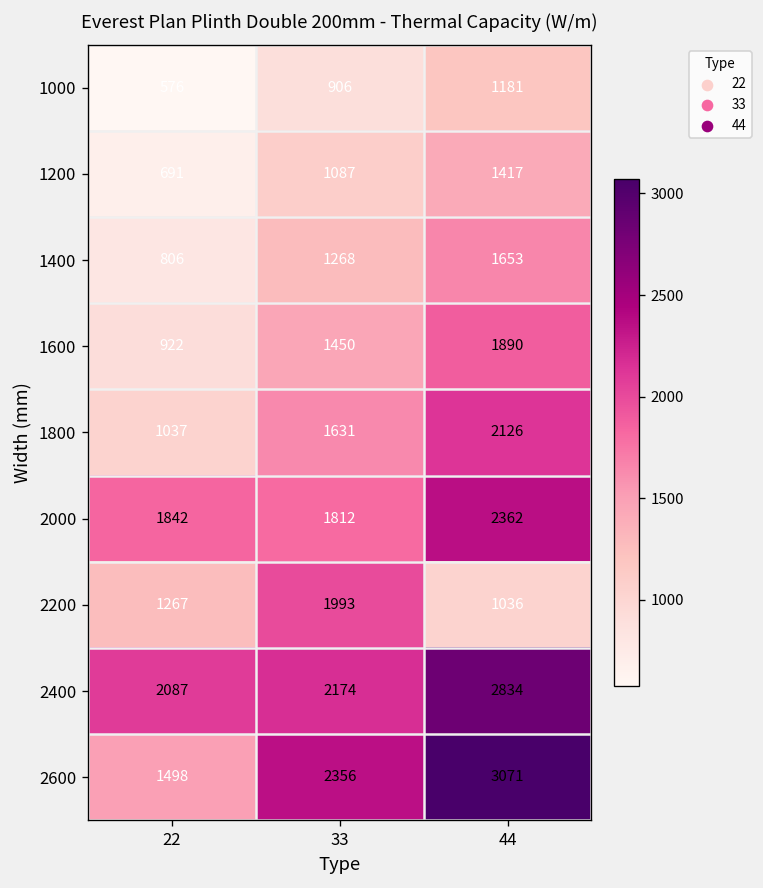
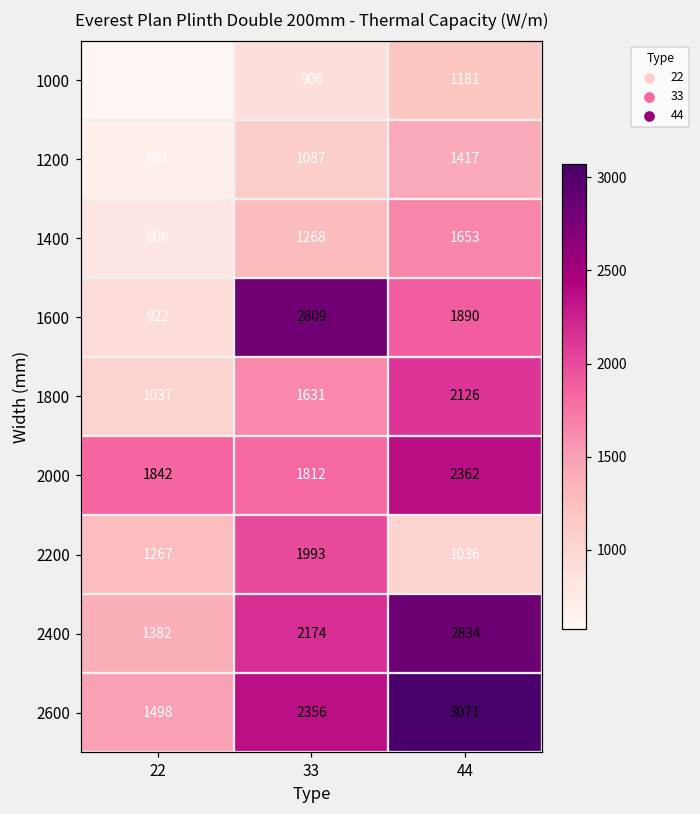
1600, 33: 1450 -> 2809
2400, 22: 2087 -> 1382
